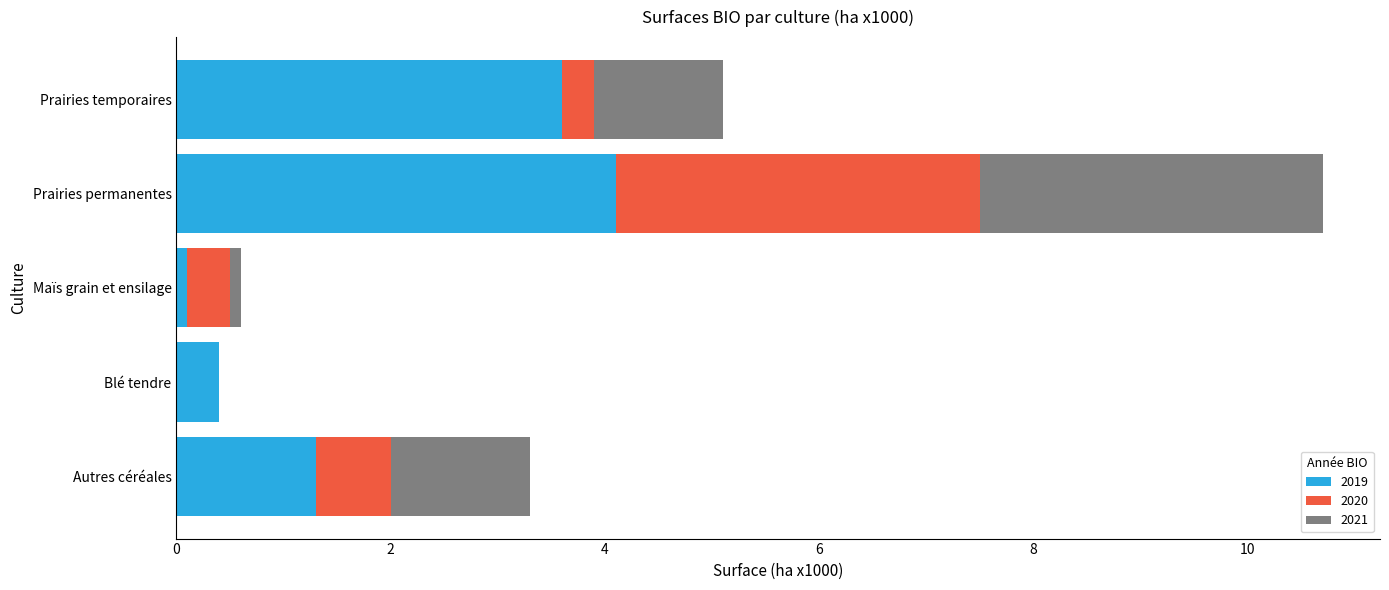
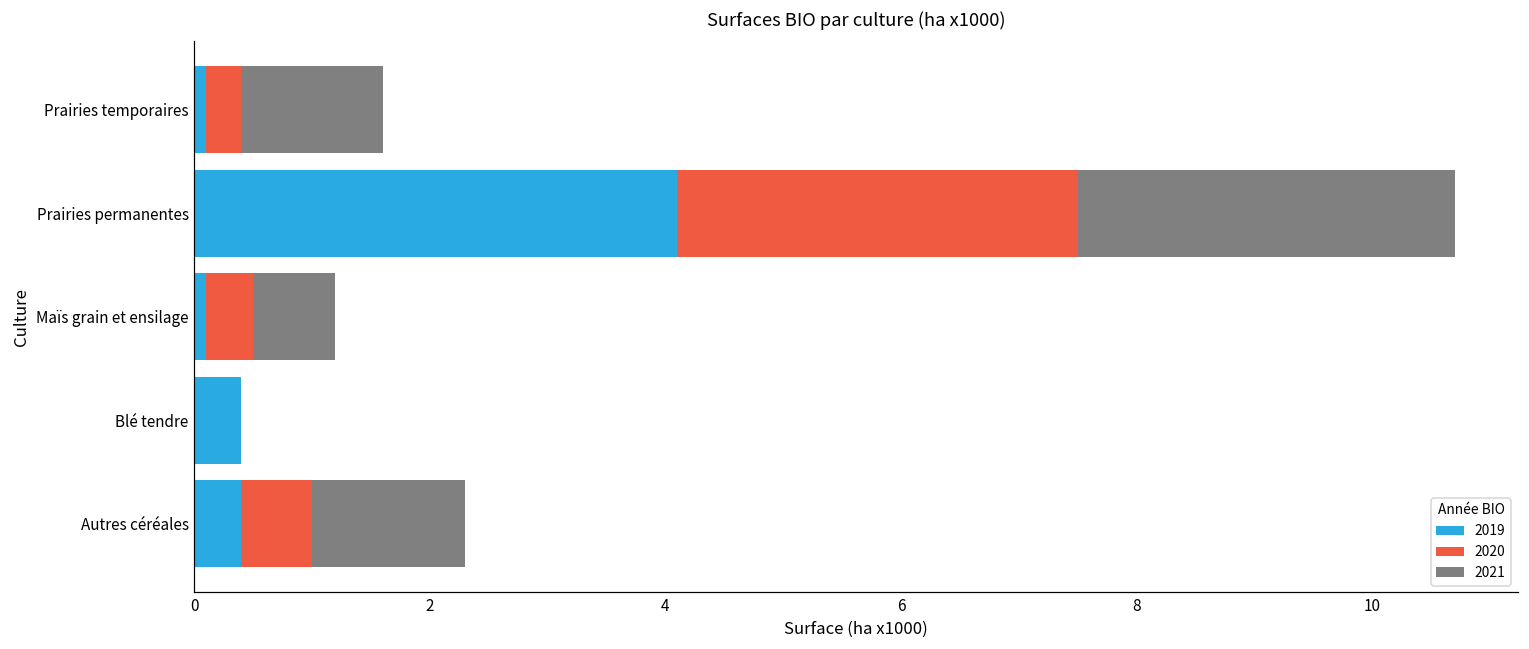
2019, Prairies temporaires: 3.6 -> 0.1
2021, Maïs grain et ensilage: 0.1 -> 0.7
2019, Autres céréales: 1.3 -> 0.4
2020, Autres céréales: 0.7 -> 0.6
